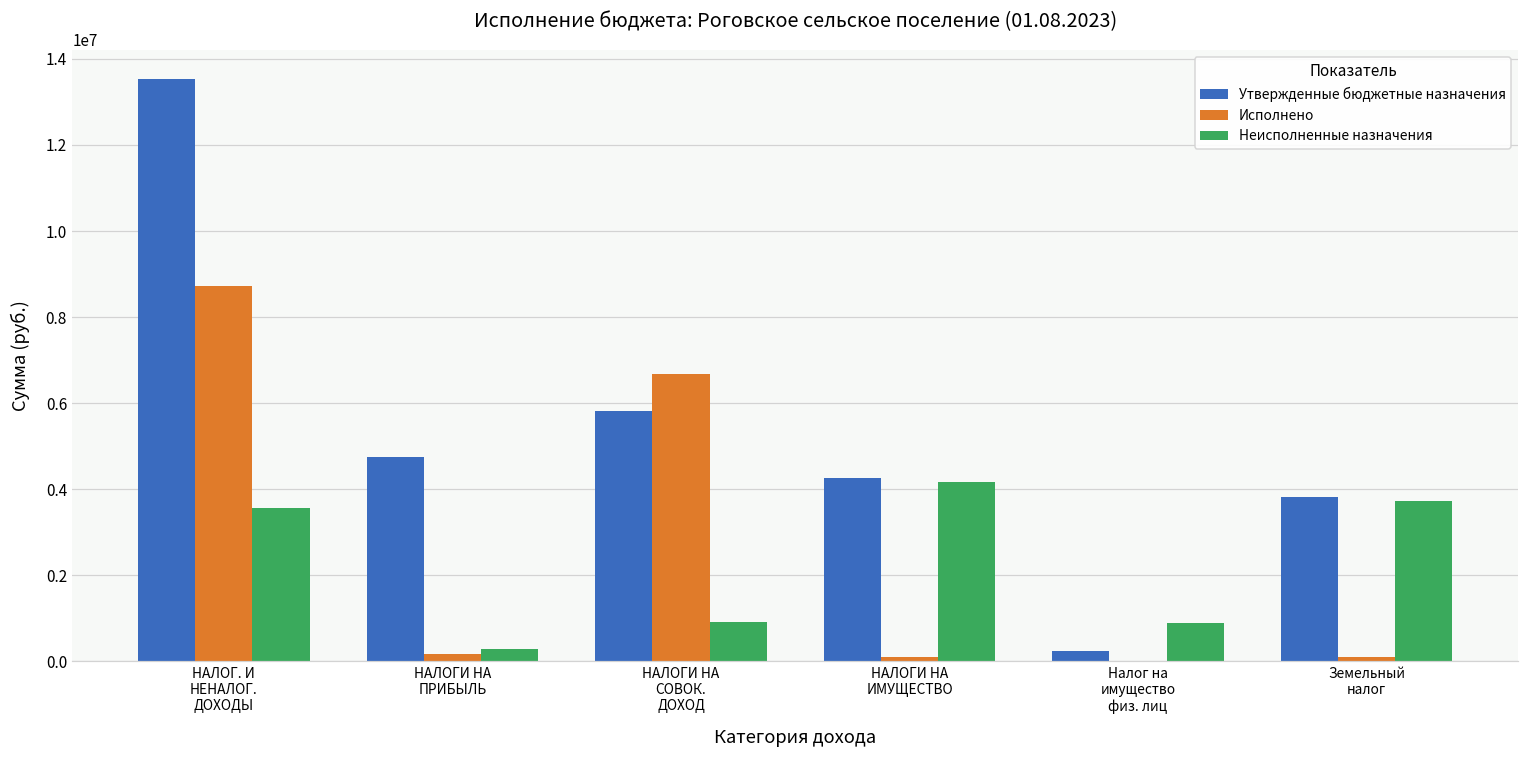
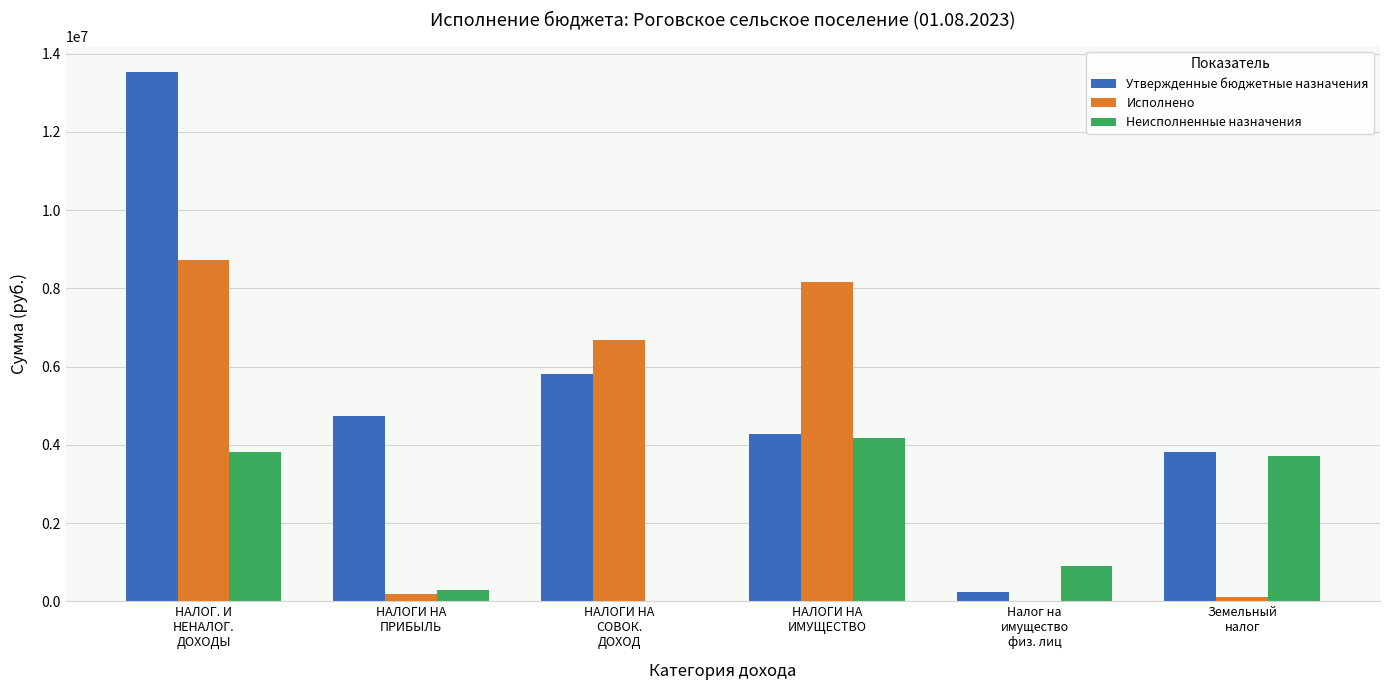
Неисполненные назначения, НАЛОГ. И НЕНАЛОГ. ДОХОДЫ: 3600000 -> 3800000
Неисполненные назначения, НАЛОГИ НА СОВОК. ДОХОД: 900000 -> 0
Исполнено, НАЛОГИ НА ИМУЩЕСТВО: 100000 -> 8200000
